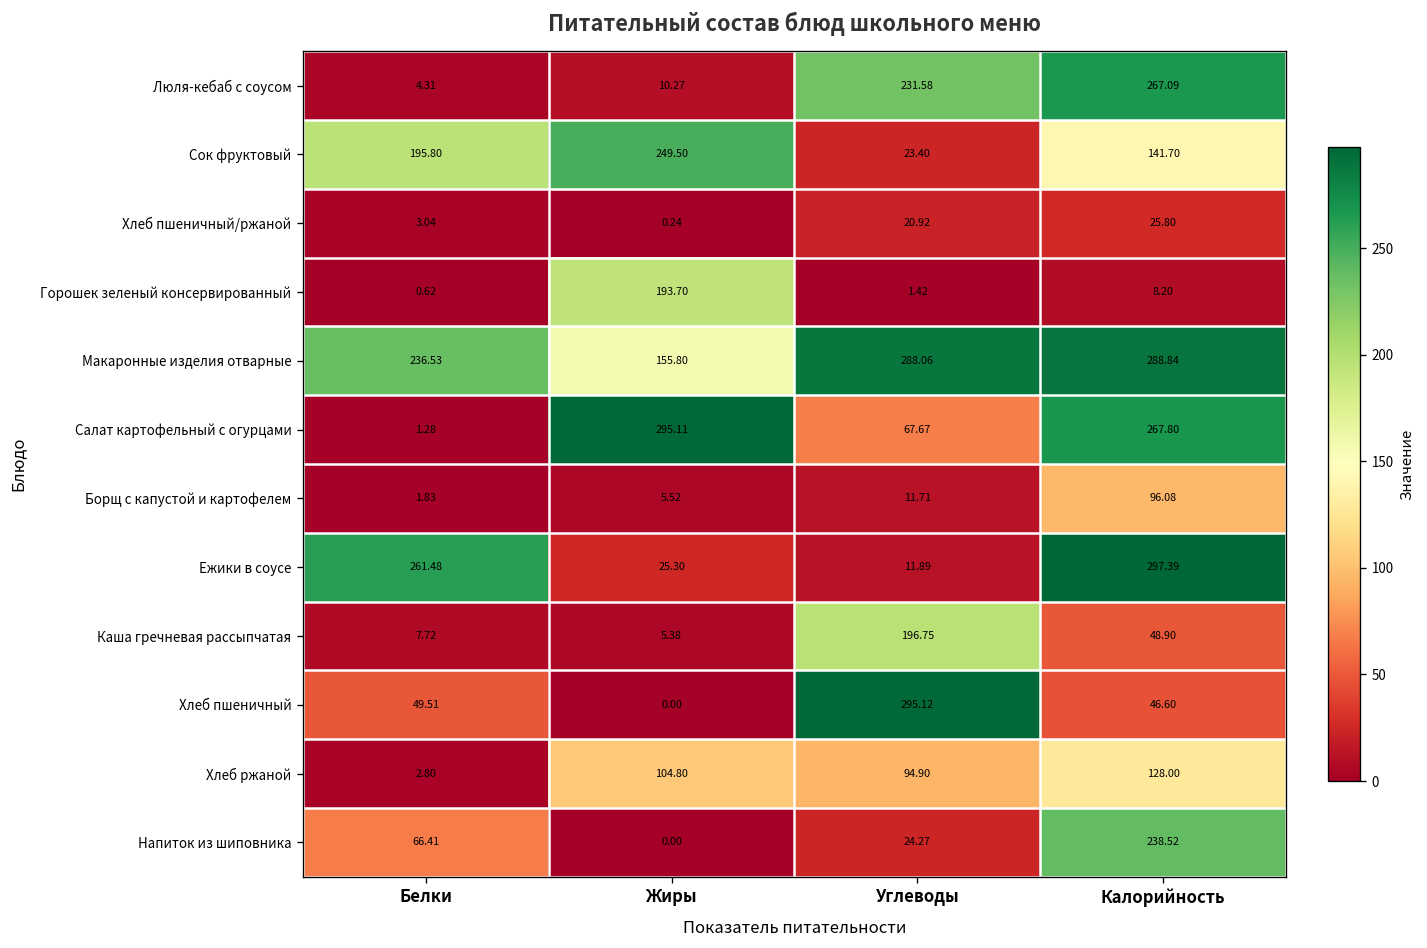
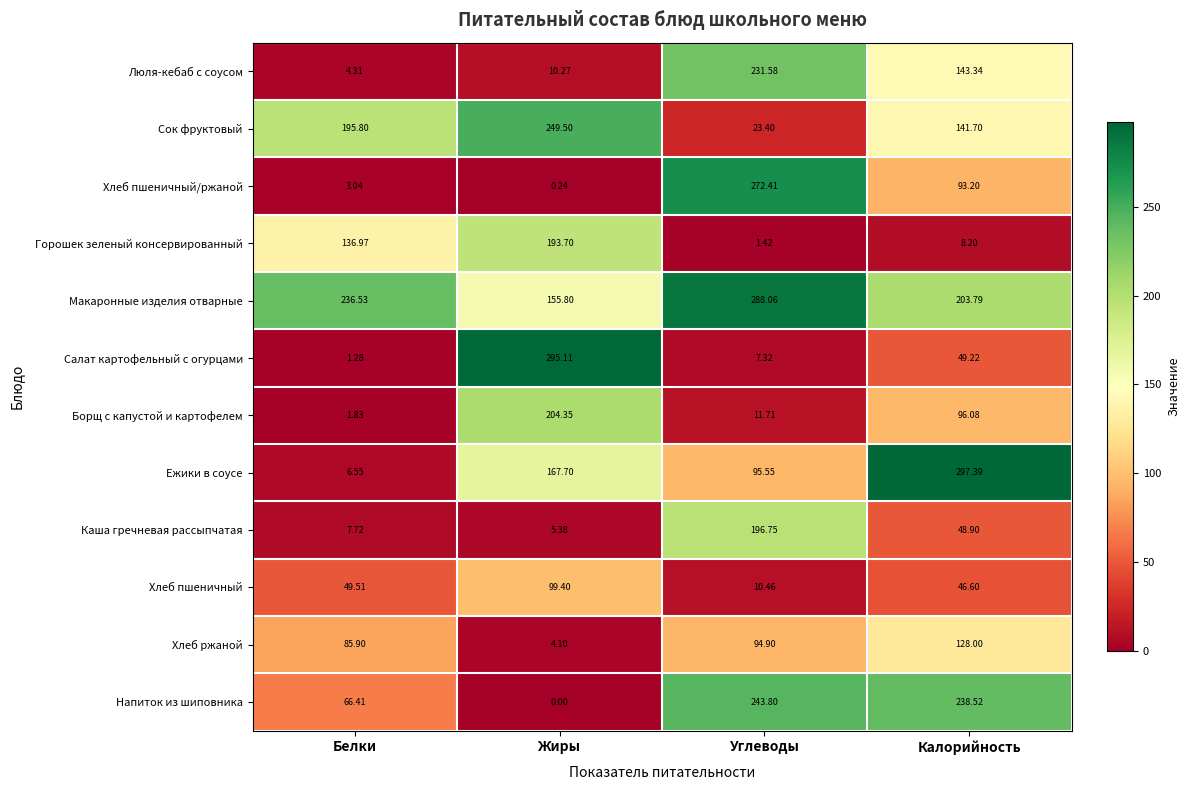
Люля-кебаб с соусом, Калорийность: 267.09 -> 143.34
Хлеб пшеничный/ржаной, Углеводы: 20.92 -> 272.41
Хлеб пшеничный/ржаной, Калорийность: 25.80 -> 93.20
Горошек зеленый консервированный, Белки: 0.62 -> 136.97
Макаронные изделия отварные, Калорийность: 288.84 -> 203.79
Салат картофельный с огурцами, Углеводы: 67.67 -> 7.32
Салат картофельный с огурцами, Калорийность: 267.80 -> 49.22
Борщ с капустой и картофелем, Жиры: 5.52 -> 204.35
Ежики в соусе, Белки: 261.48 -> 6.55
Ежики в соусе, Жиры: 25.30 -> 167.70
Ежики в соусе, Углеводы: 11.89 -> 95.55
Хлеб пшеничный, Жиры: 0.00 -> 99.40
Хлеб пшеничный, Углеводы: 295.12 -> 10.46
Хлеб ржаной, Белки: 2.80 -> 85.90
Хлеб ржаной, Жиры: 104.80 -> 4.10
Напиток из шиповника, Углеводы: 24.27 -> 243.80
